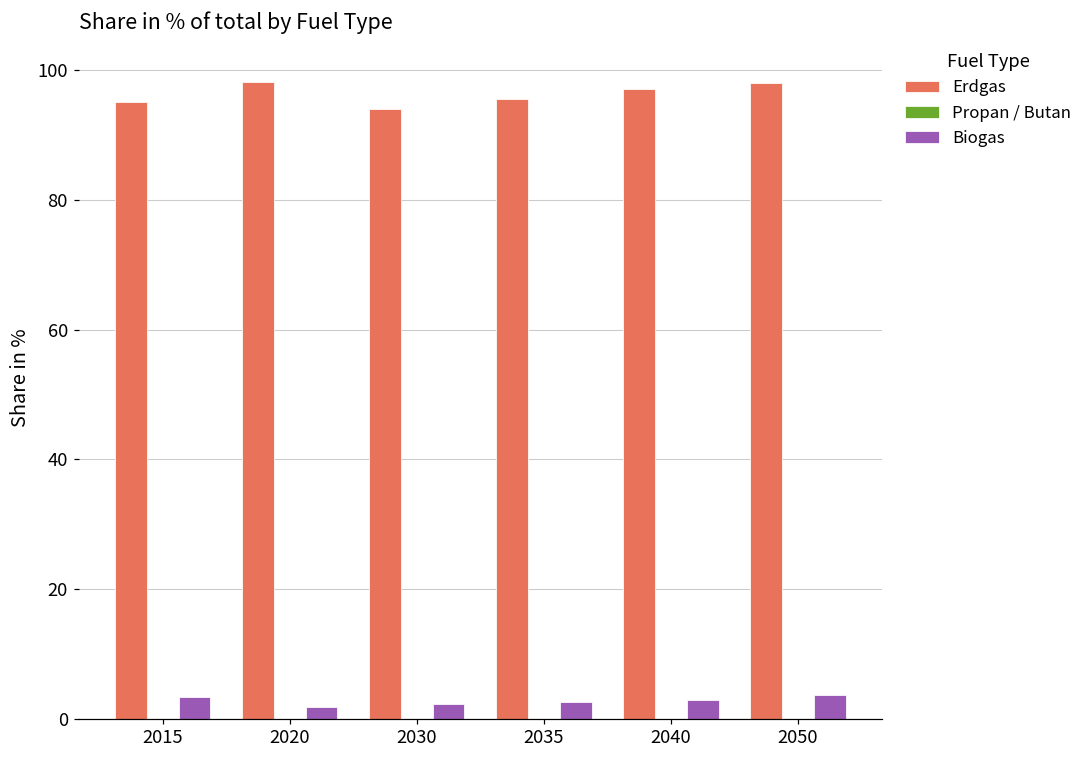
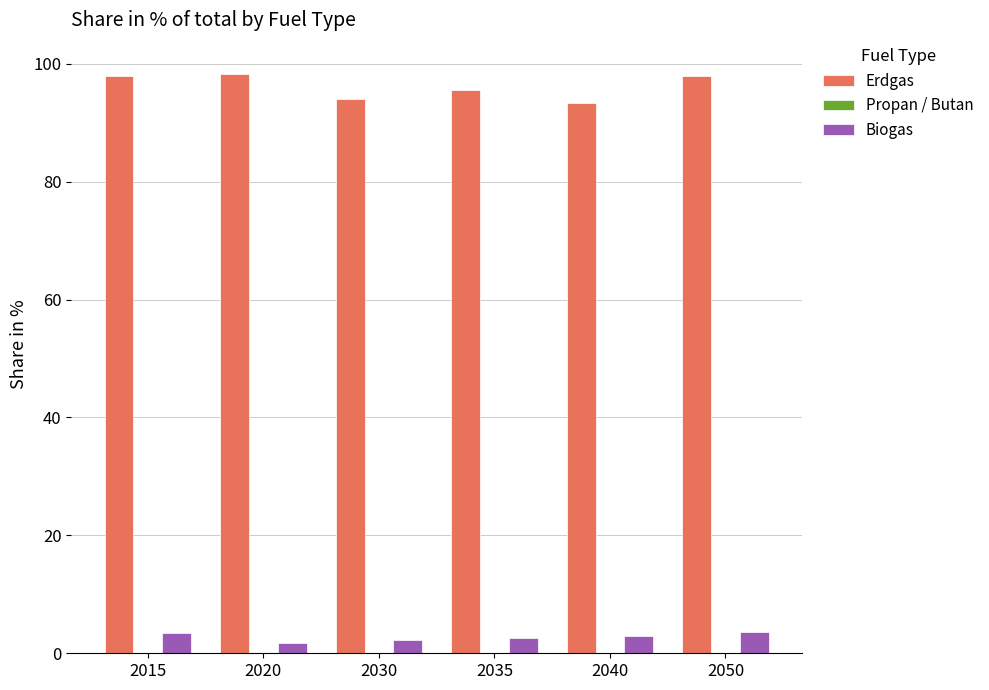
Erdgas, 2015: 95 -> 98
Erdgas, 2040: 97 -> 93
